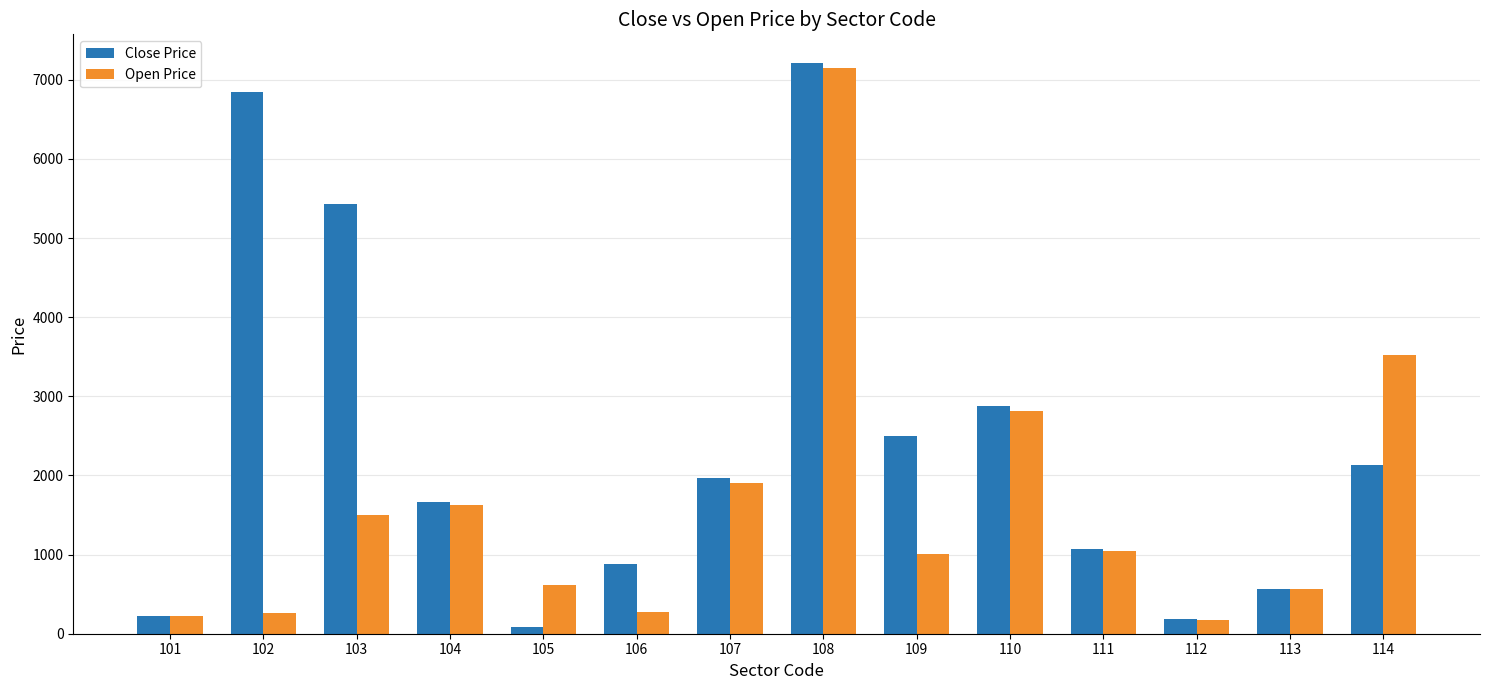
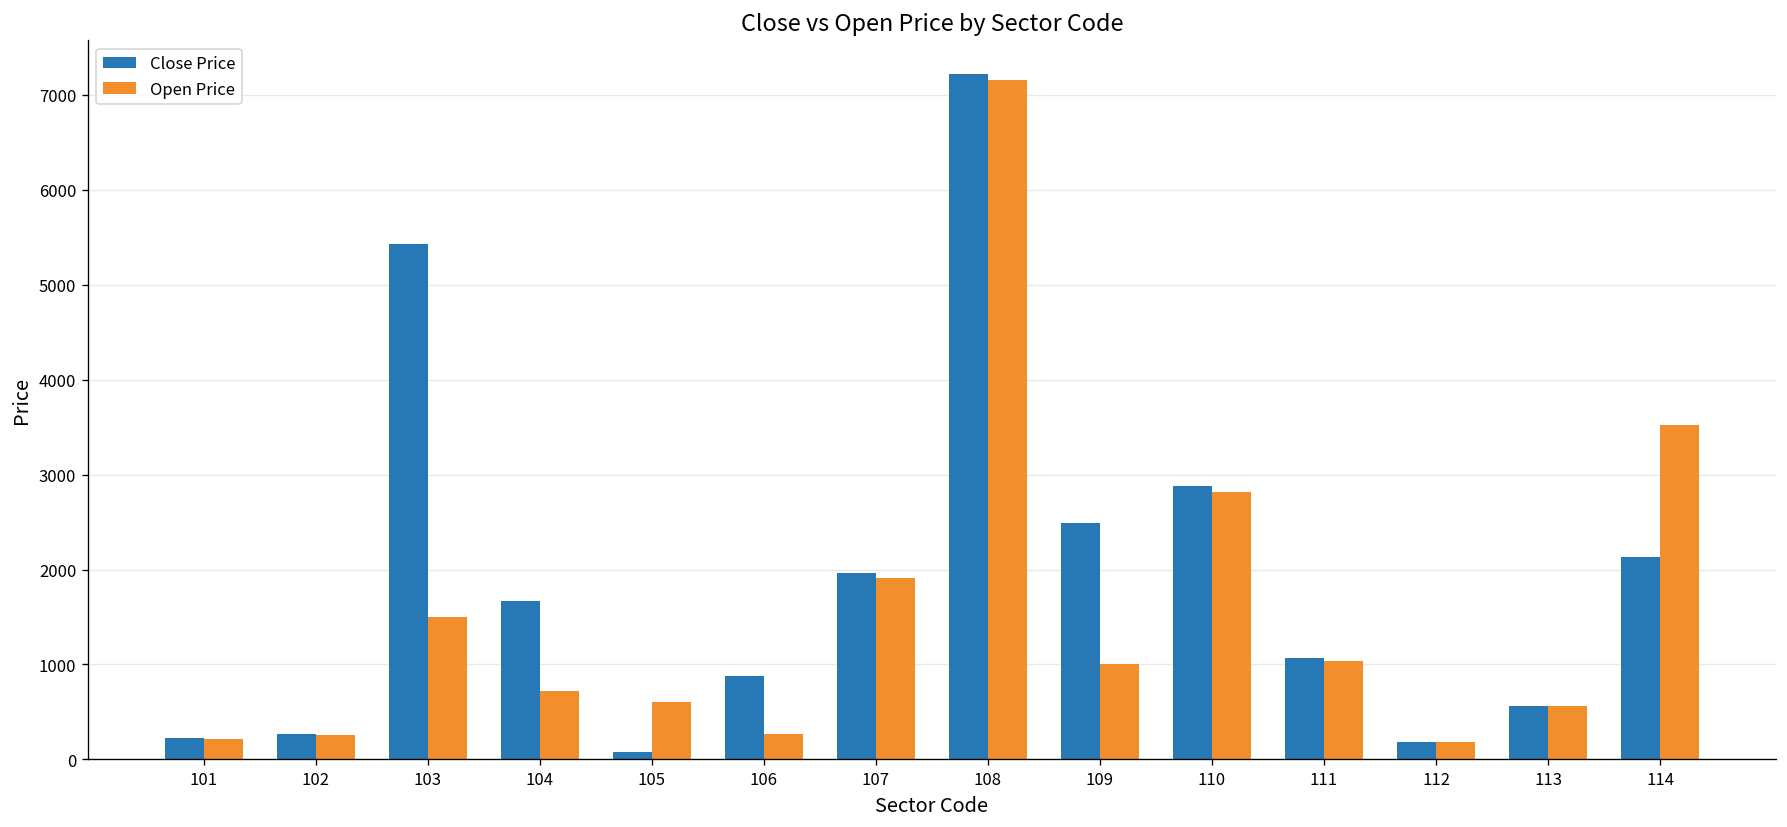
Close Price, 102: 6800 -> 300
Open Price, 104: 1600 -> 700
